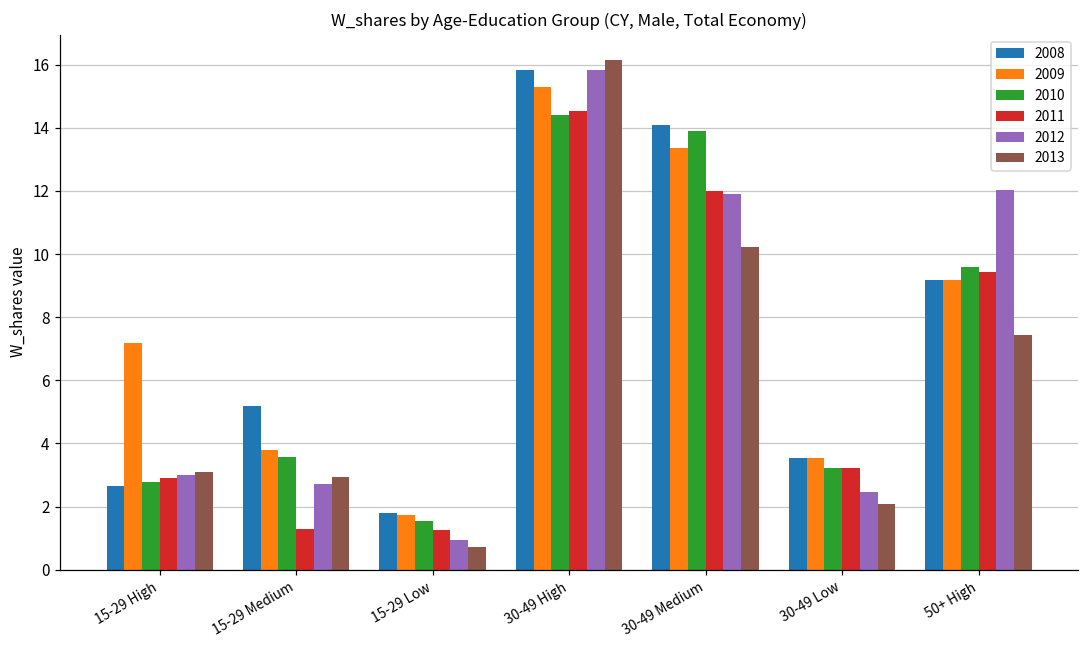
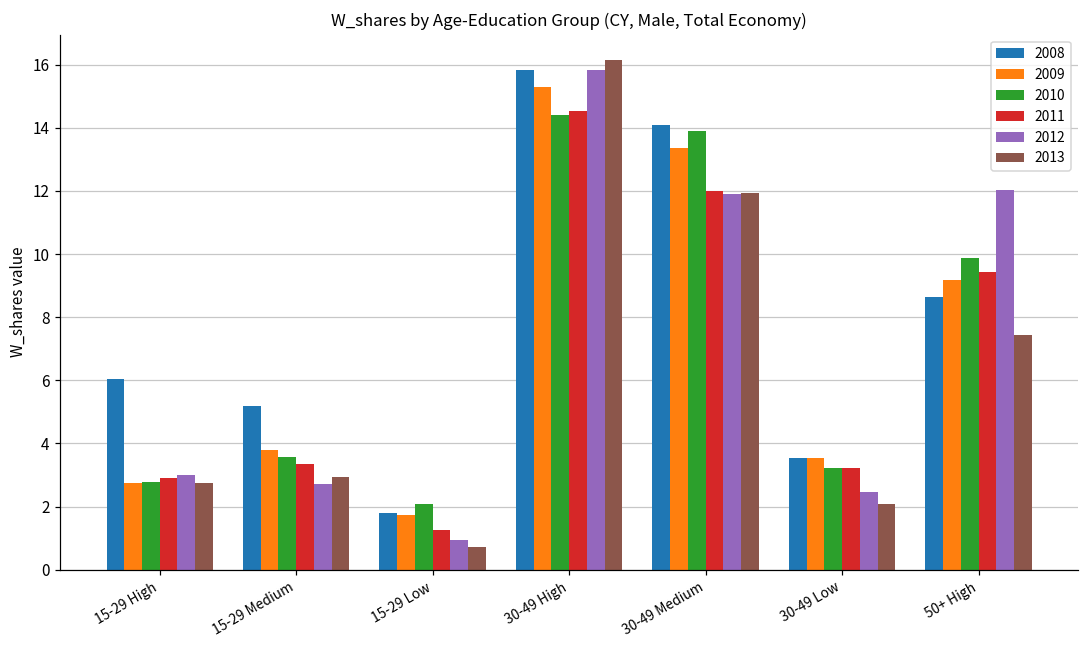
2008, 15-29 High: 2.7 -> 6.1
2009, 15-29 High: 7.2 -> 2.7
2013, 15-29 High: 3.1 -> 2.7
2011, 15-29 Medium: 1.3 -> 3.4
2010, 15-29 Low: 1.5 -> 2.1
2013, 30-49 Medium: 10.2 -> 11.9
2008, 50+ High: 9.2 -> 8.6
2010, 50+ High: 9.6 -> 9.9
